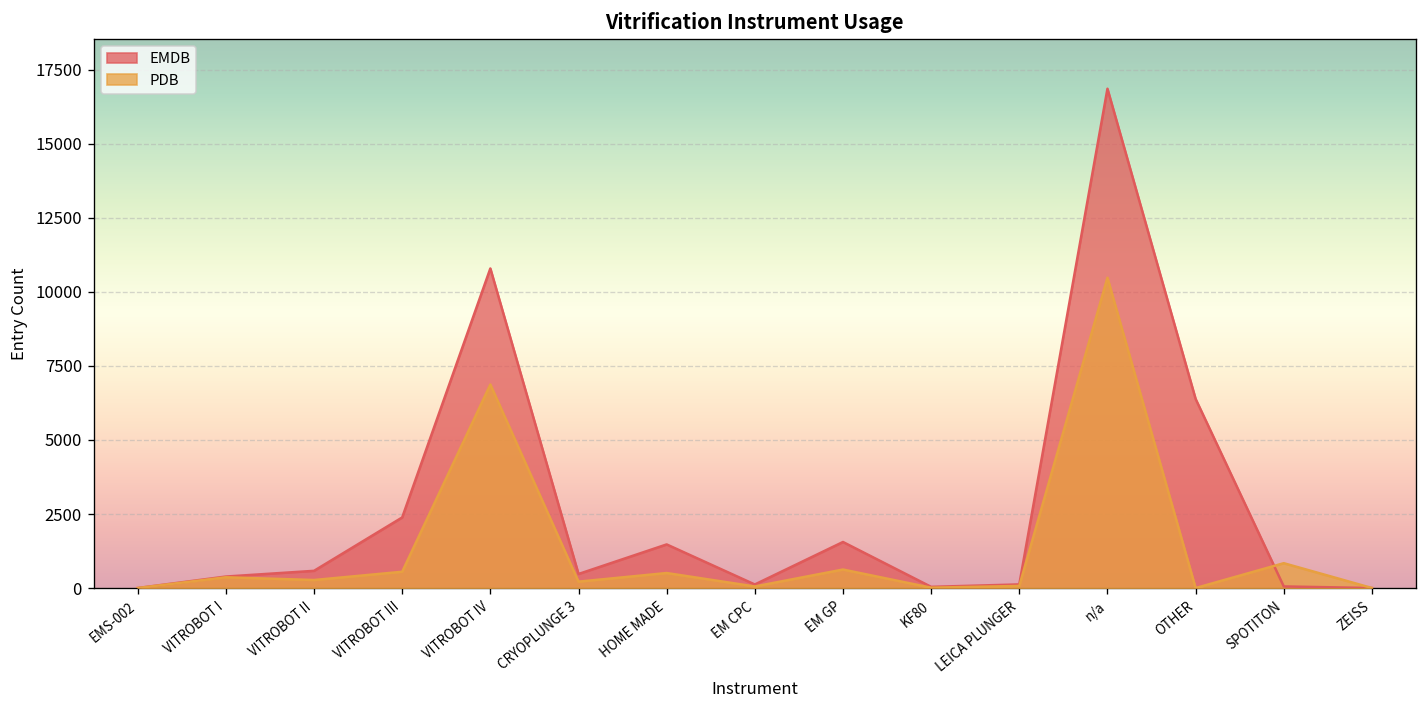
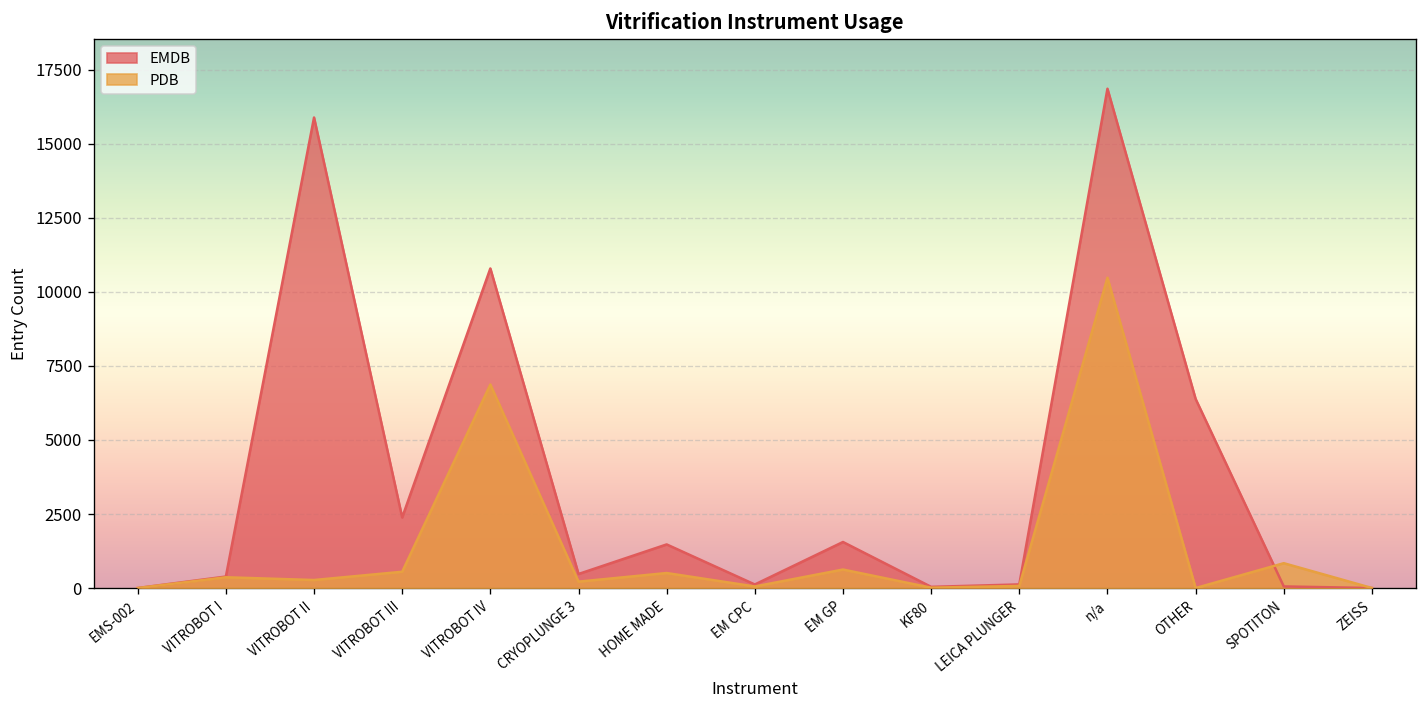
EMDB, VITROBOT II: 600 -> 15900
